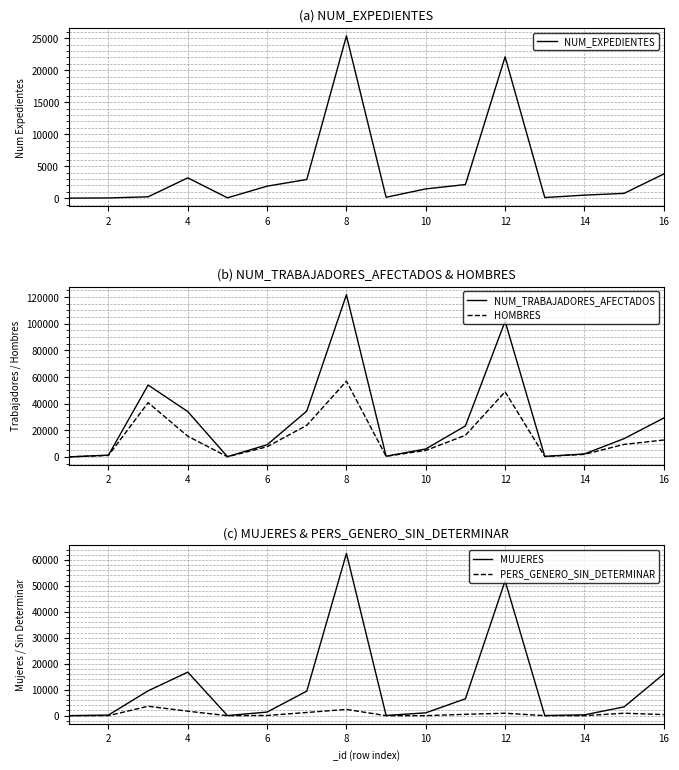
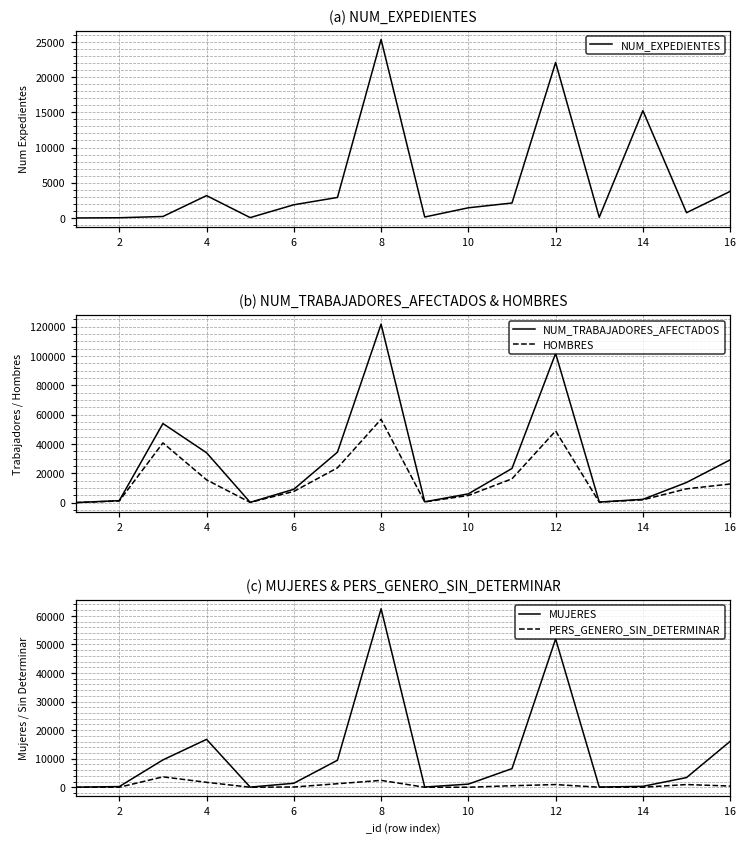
(a) NUM_EXPEDIENTES, 14: 0 -> 15000
